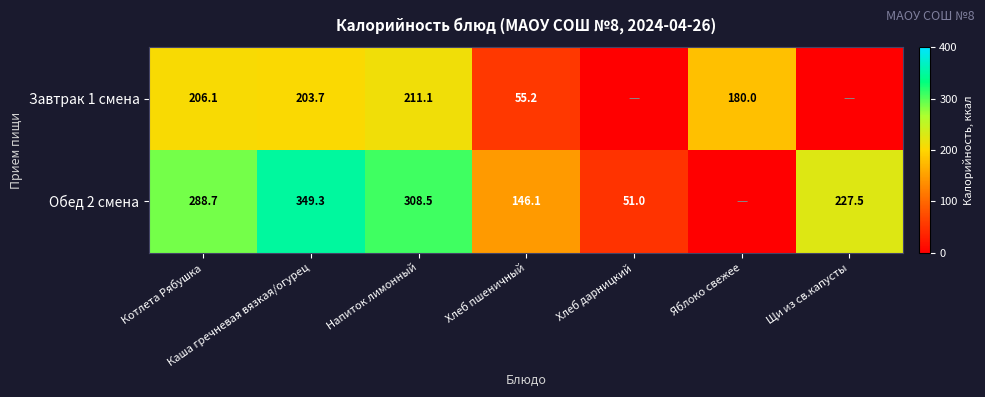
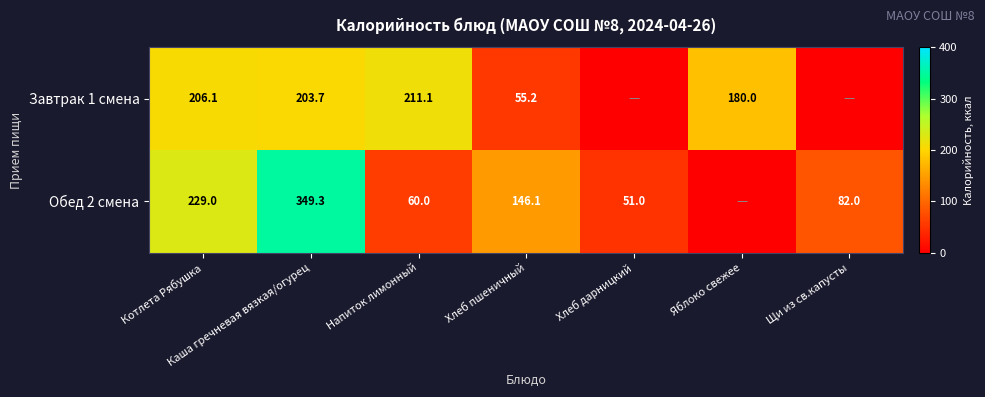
Обед 2 смена, Котлета Рябушка: 288.7 -> 229.0
Обед 2 смена, Напиток лимонный: 308.5 -> 60.0
Обед 2 смена, Щи из св.капусты: 227.5 -> 82.0
